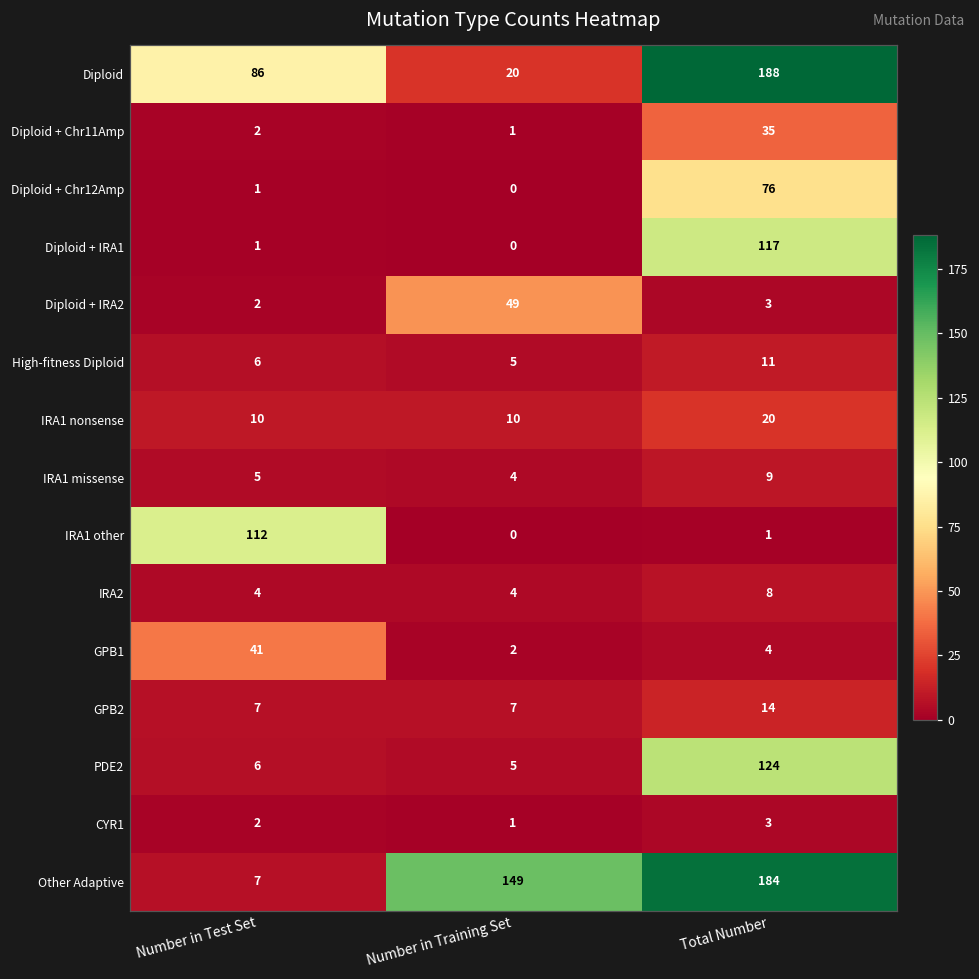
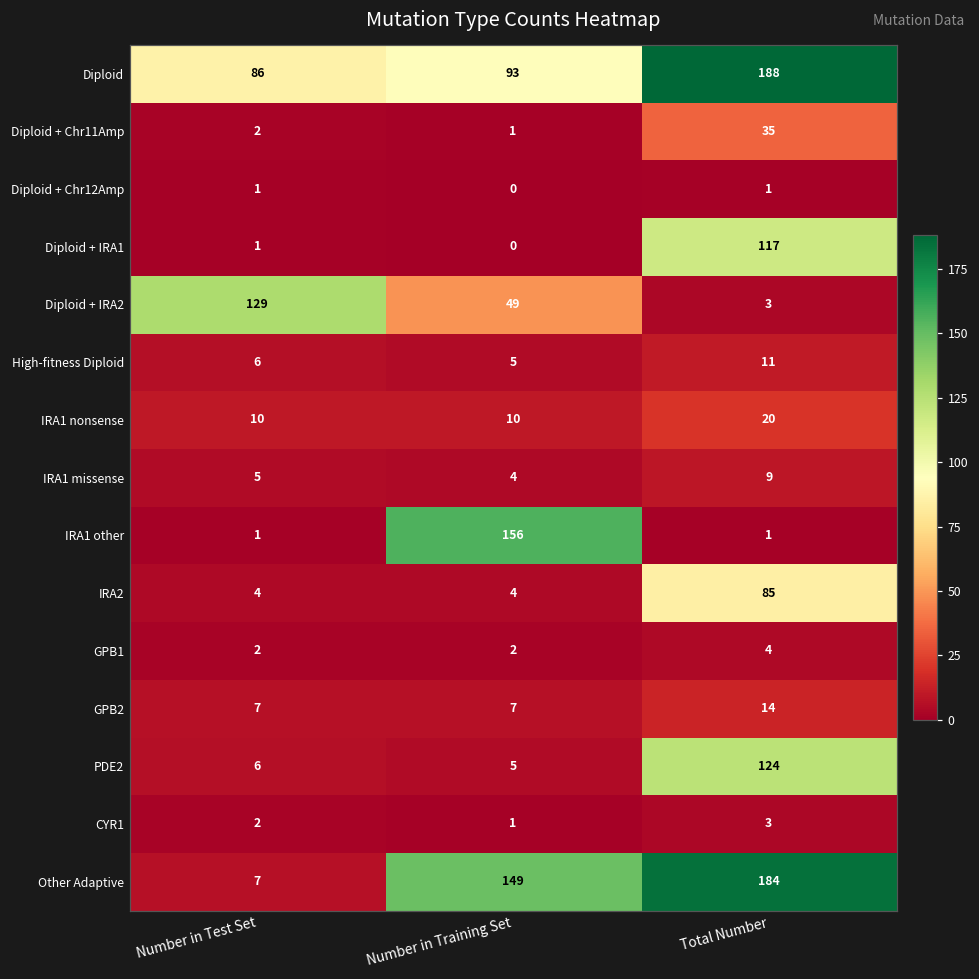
Diploid, Number in Training Set: 20 -> 93
Diploid + Chr12Amp, Total Number: 76 -> 1
Diploid + IRA2, Number in Test Set: 2 -> 129
IRA1 other, Number in Test Set: 112 -> 1
IRA1 other, Number in Training Set: 0 -> 156
IRA2, Total Number: 8 -> 85
GPB1, Number in Test Set: 41 -> 2
